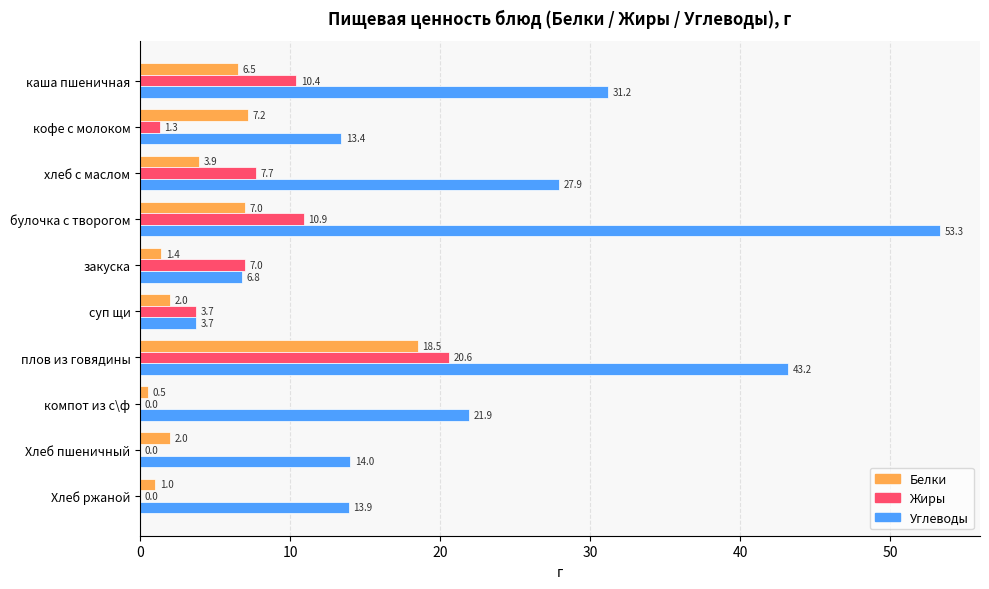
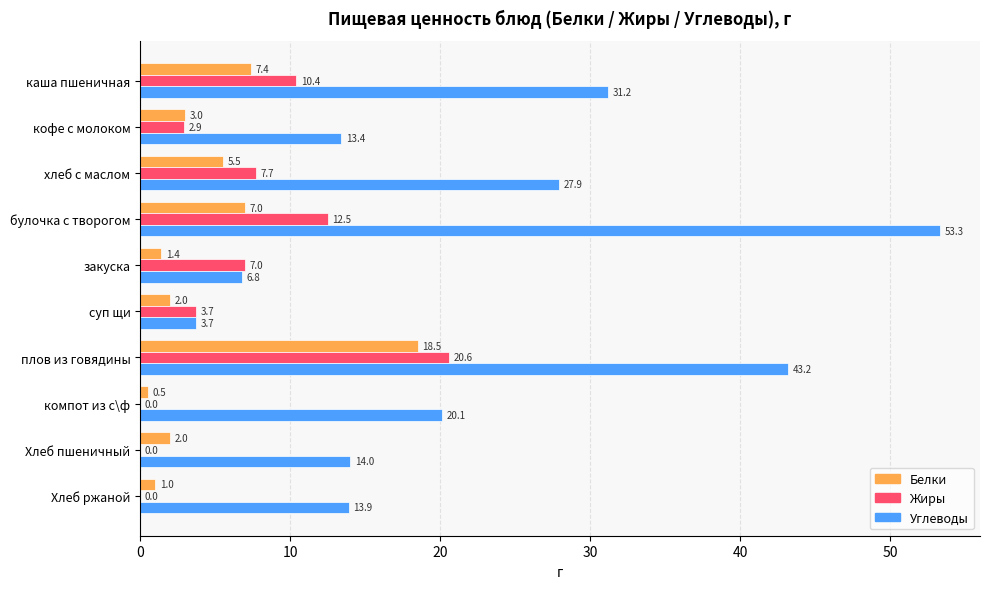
Белки, каша пшеничная: 6.5 -> 7.4
Белки, кофе с молоком: 7.2 -> 3.0
Жиры, кофе с молоком: 1.3 -> 2.9
Белки, хлеб с маслом: 3.9 -> 5.5
Жиры, булочка с творогом: 10.9 -> 12.5
Углеводы, компот из с\ф: 21.9 -> 20.1
